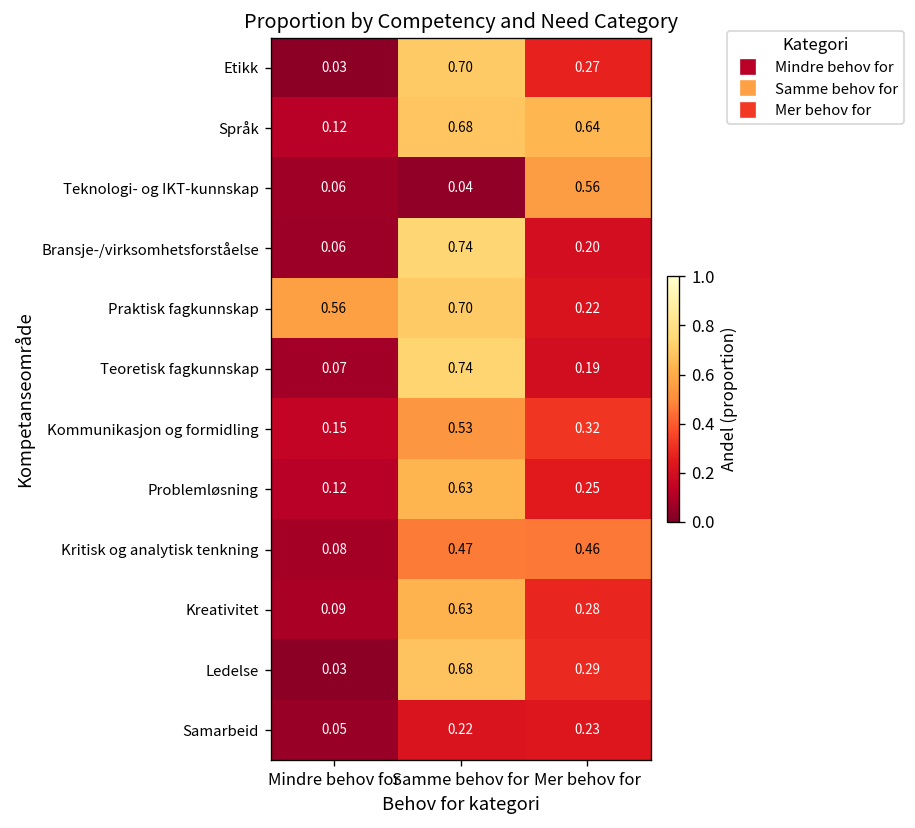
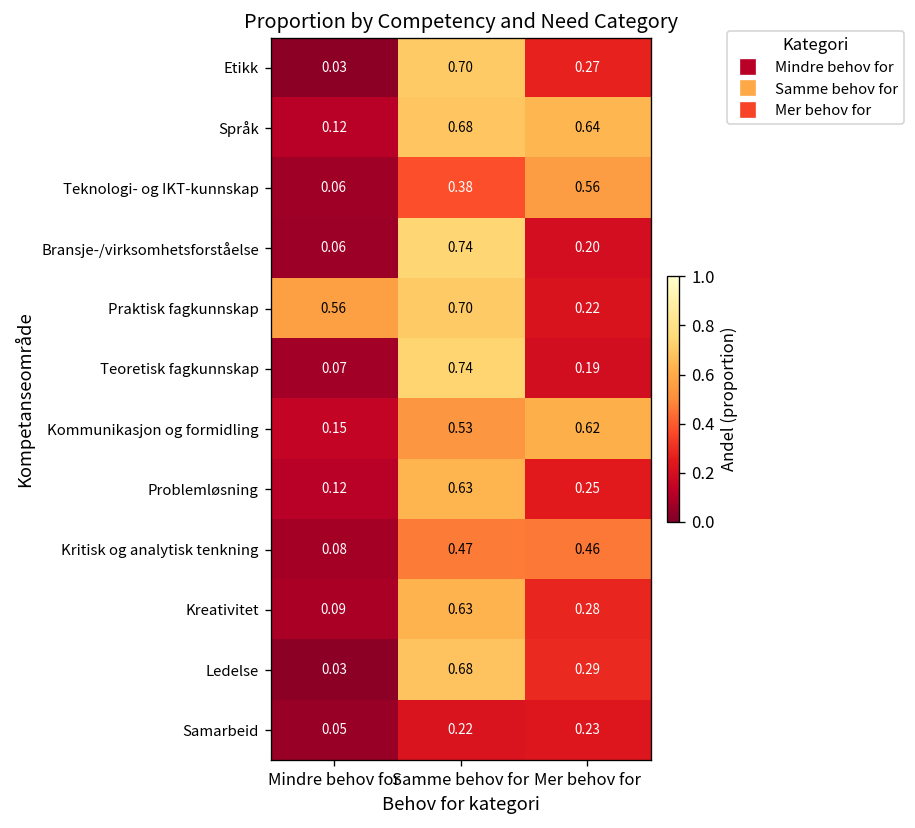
Teknologi- og IKT-kunnskap, Samme behov for: 0.04 -> 0.38
Kommunikasjon og formidling, Mer behov for: 0.32 -> 0.62
